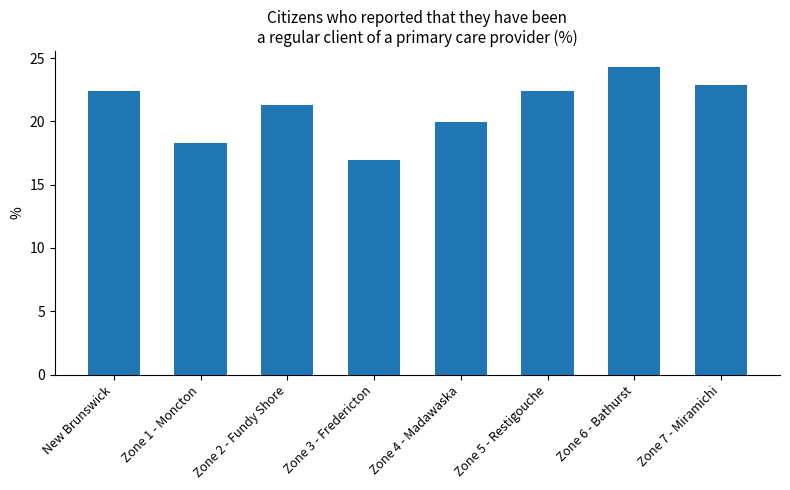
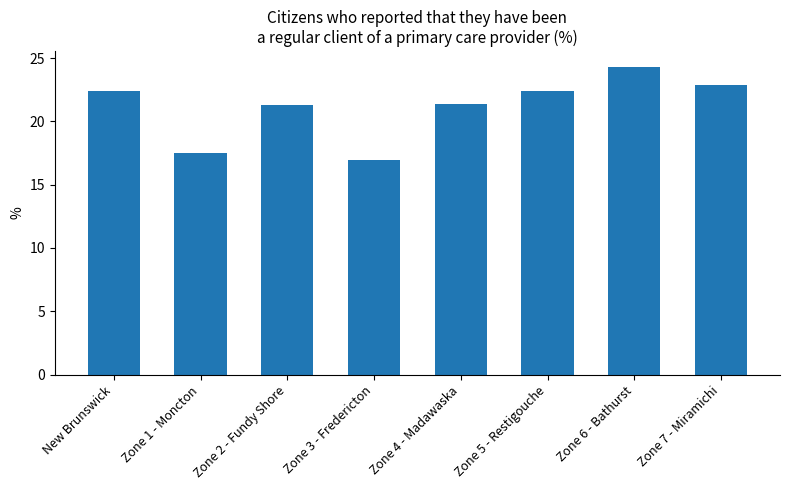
Zone 1 - Moncton: 18.3 -> 17.5
Zone 4 - Madawaska: 19.9 -> 21.4
